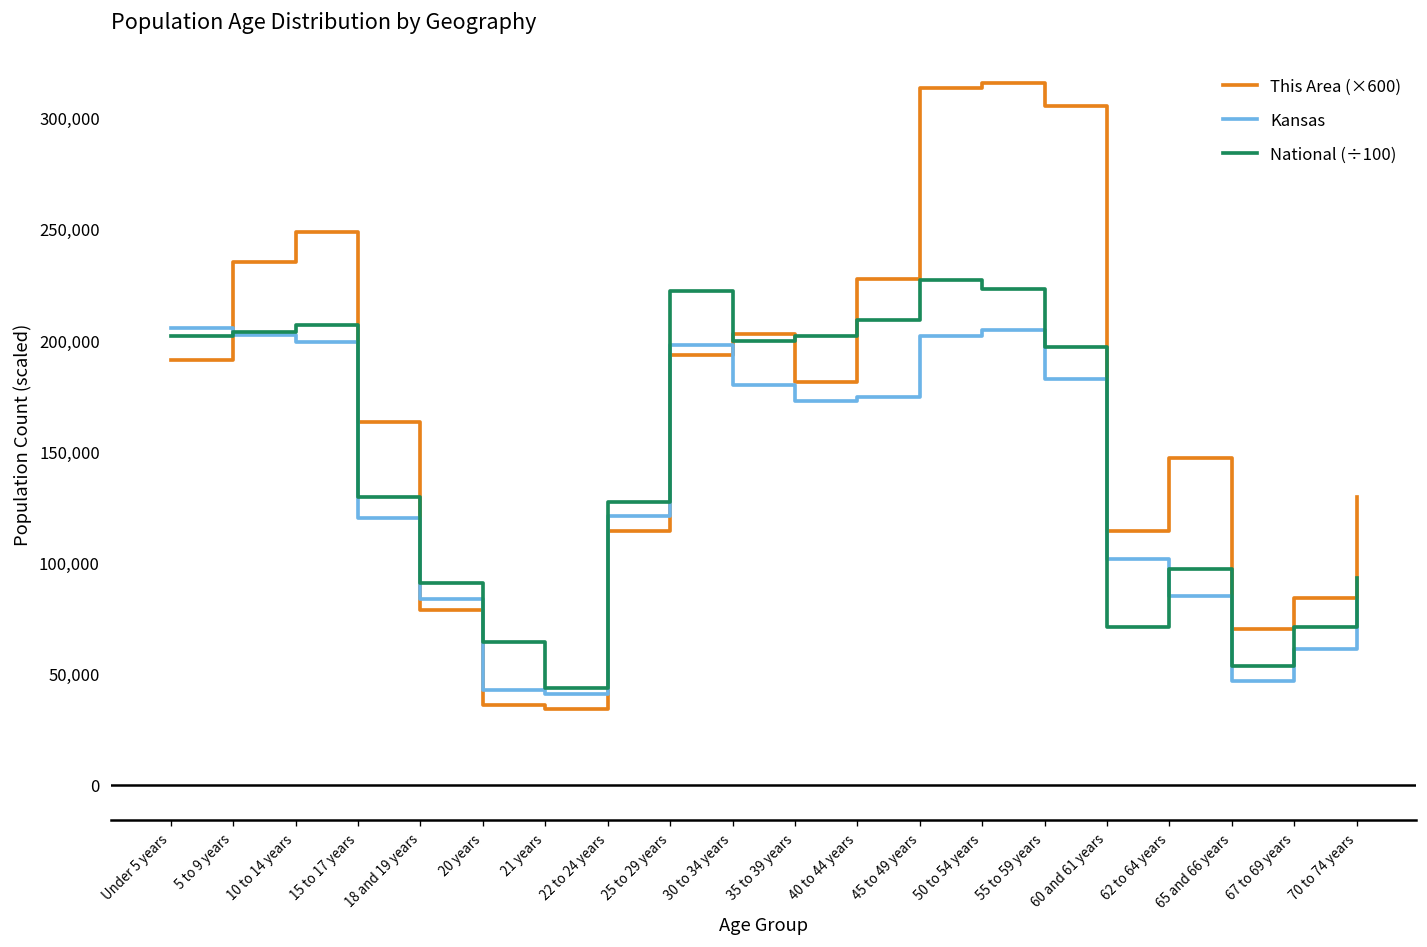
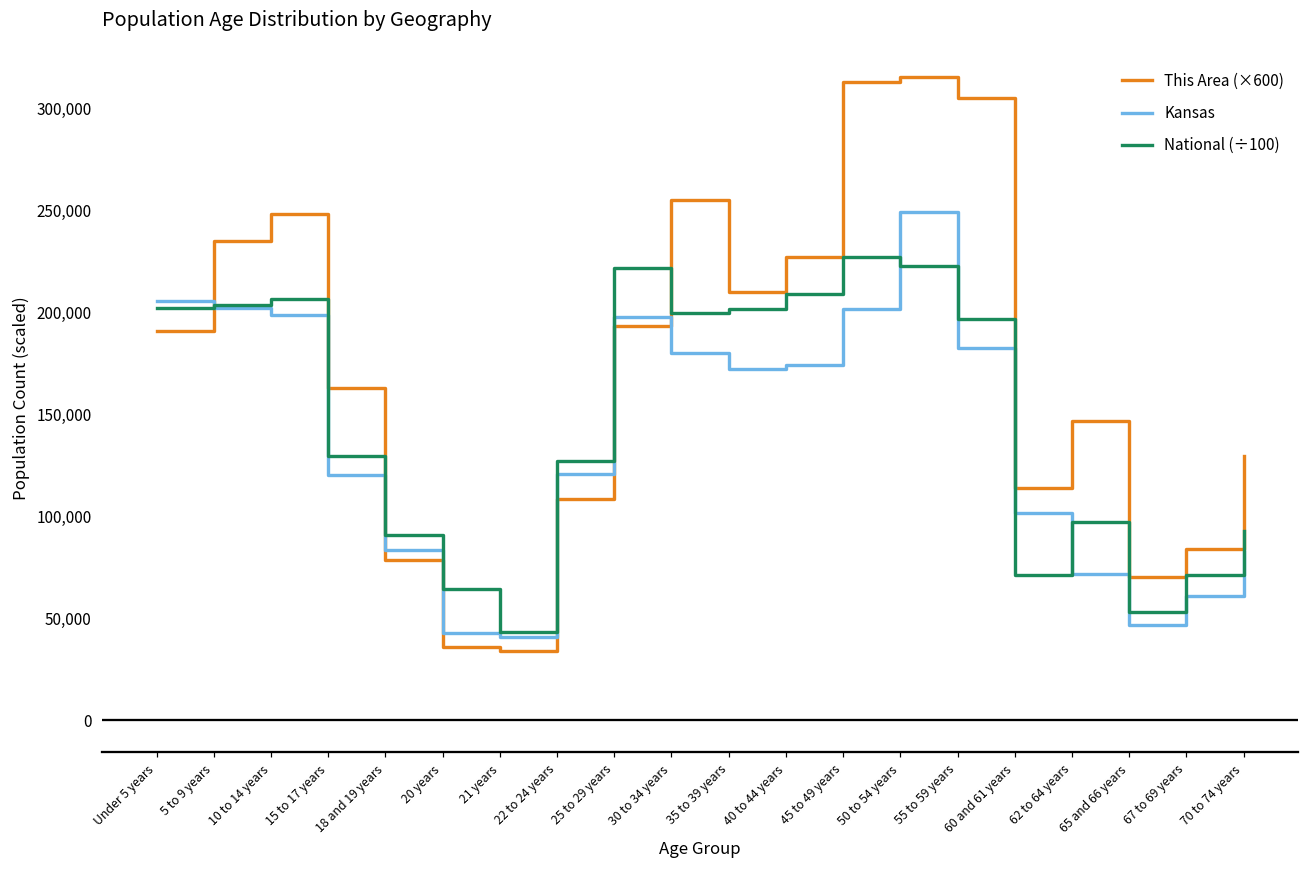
This Area (×600), 22 to 24 years: 114,000 -> 109,000
This Area (×600), 30 to 34 years: 203,000 -> 255,000
This Area (×600), 35 to 39 years: 181,000 -> 210,000
Kansas, 50 to 54 years: 204,000 -> 249,000
Kansas, 62 to 64 years: 85,000 -> 72,000
